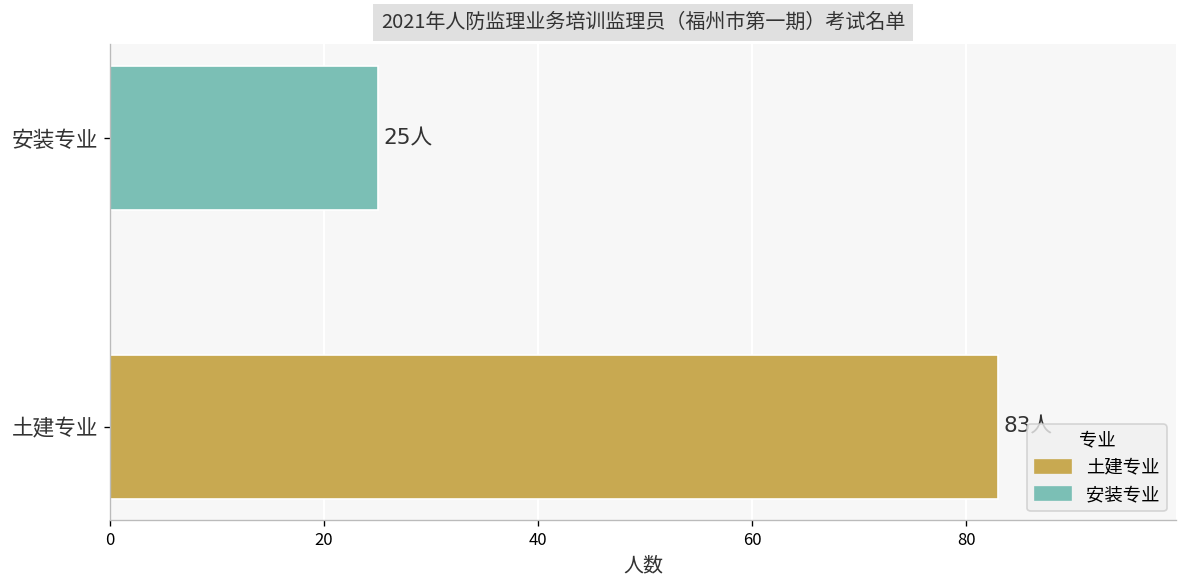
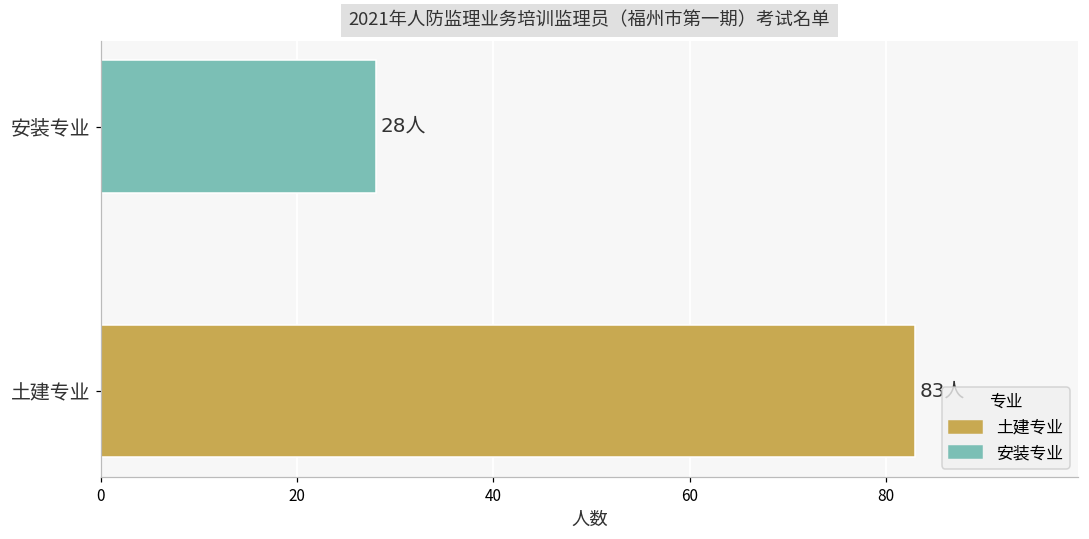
安装专业: 25人 -> 28人
